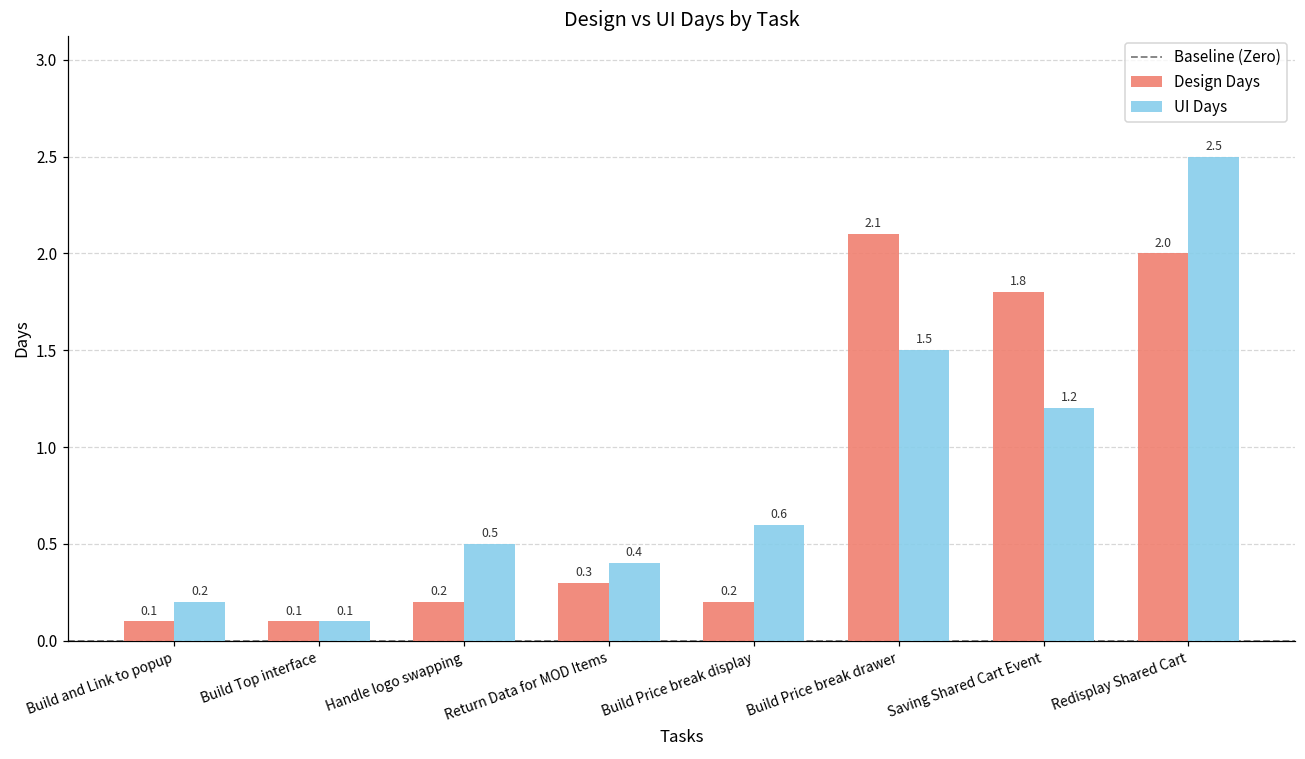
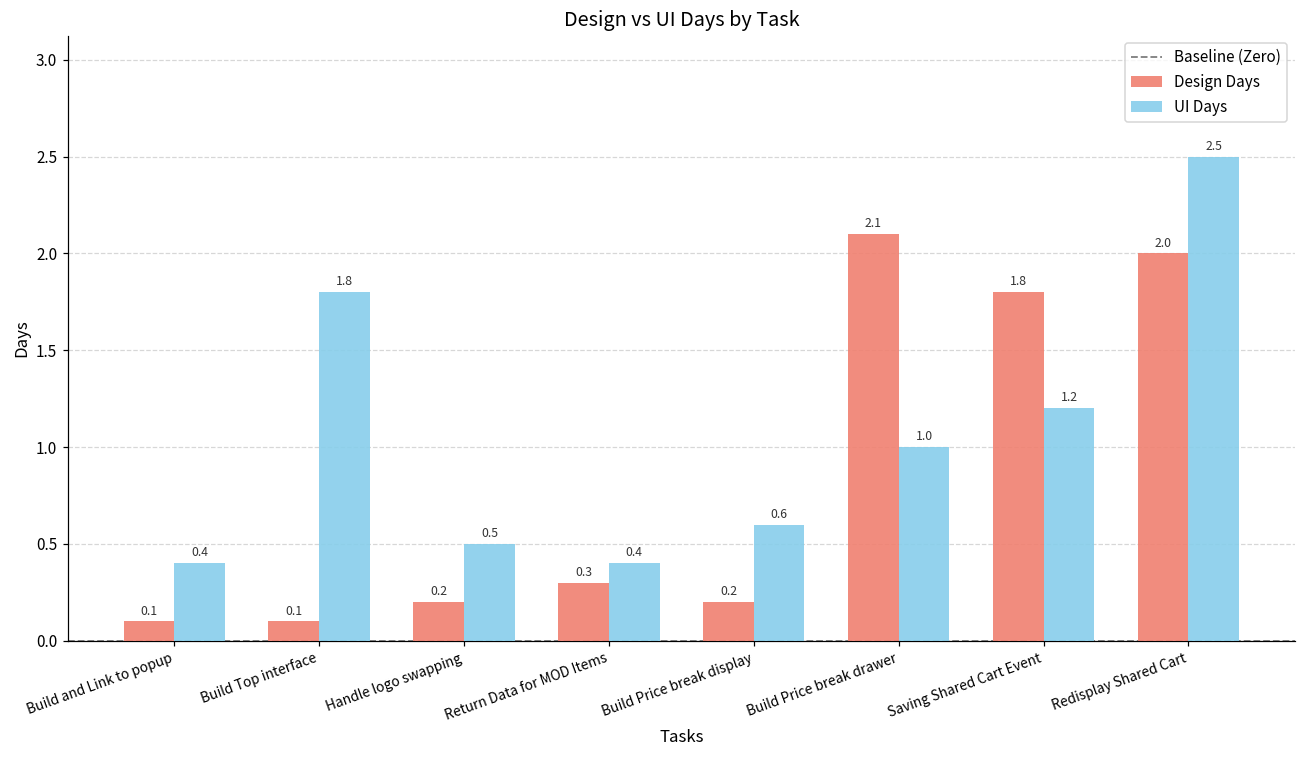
UI Days, Build and Link to popup: 0.2 -> 0.4
UI Days, Build Top interface: 0.1 -> 1.8
UI Days, Build Price break drawer: 1.5 -> 1.0
